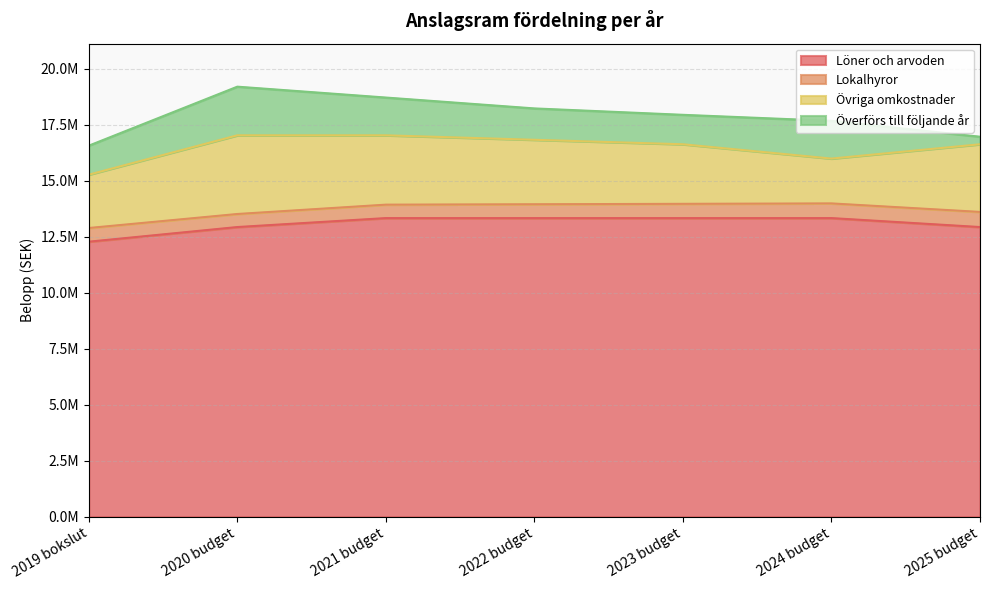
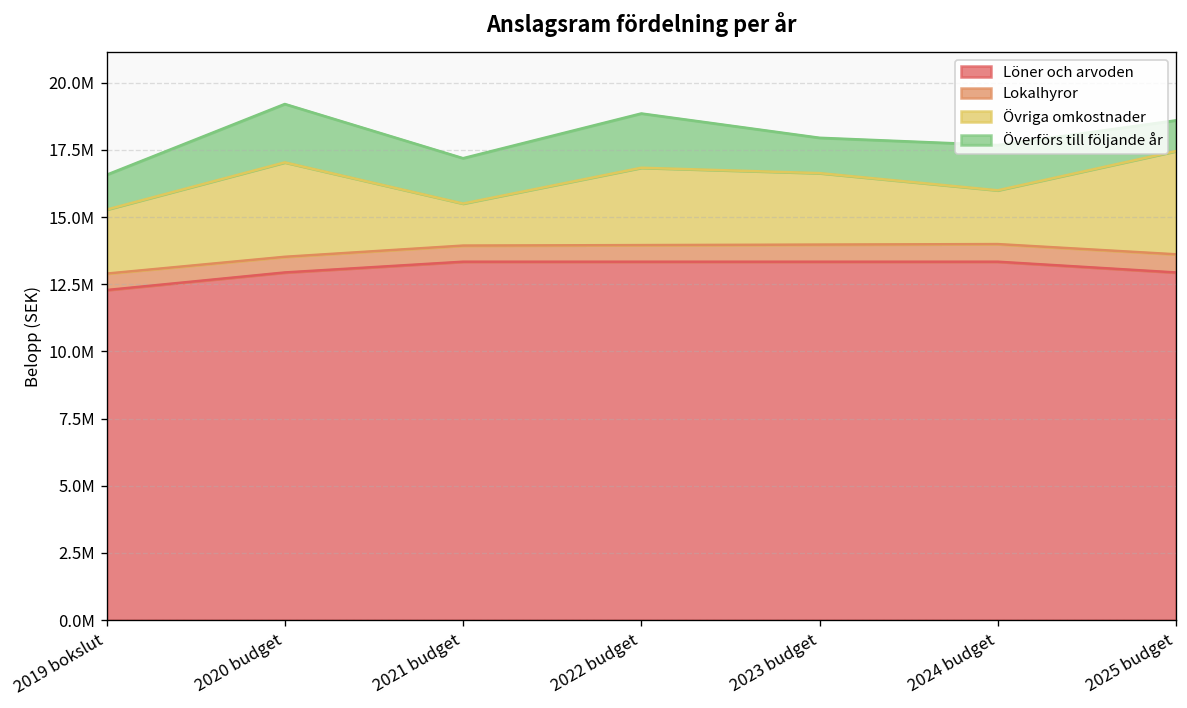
Övriga omkostnader, 2021 budget: 3100000 -> 1600000
Överförs till följande år, 2022 budget: 1400000 -> 2000000
Övriga omkostnader, 2025 budget: 3000000 -> 3800000
Överförs till följande år, 2025 budget: 300000 -> 1100000
